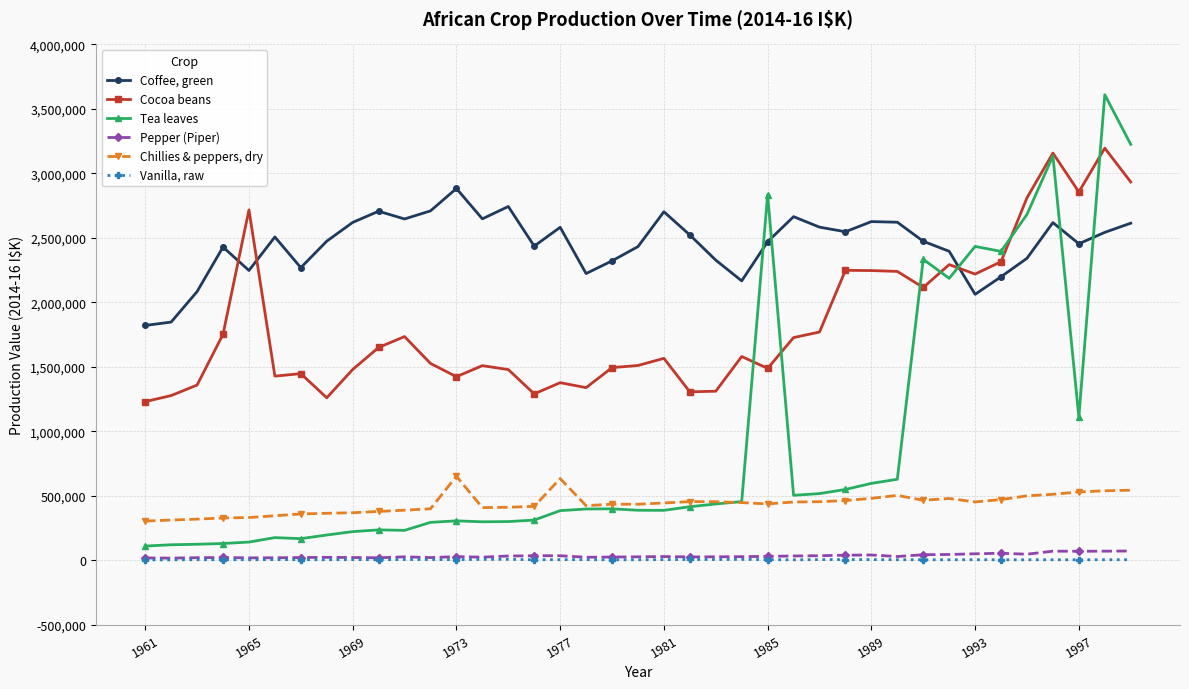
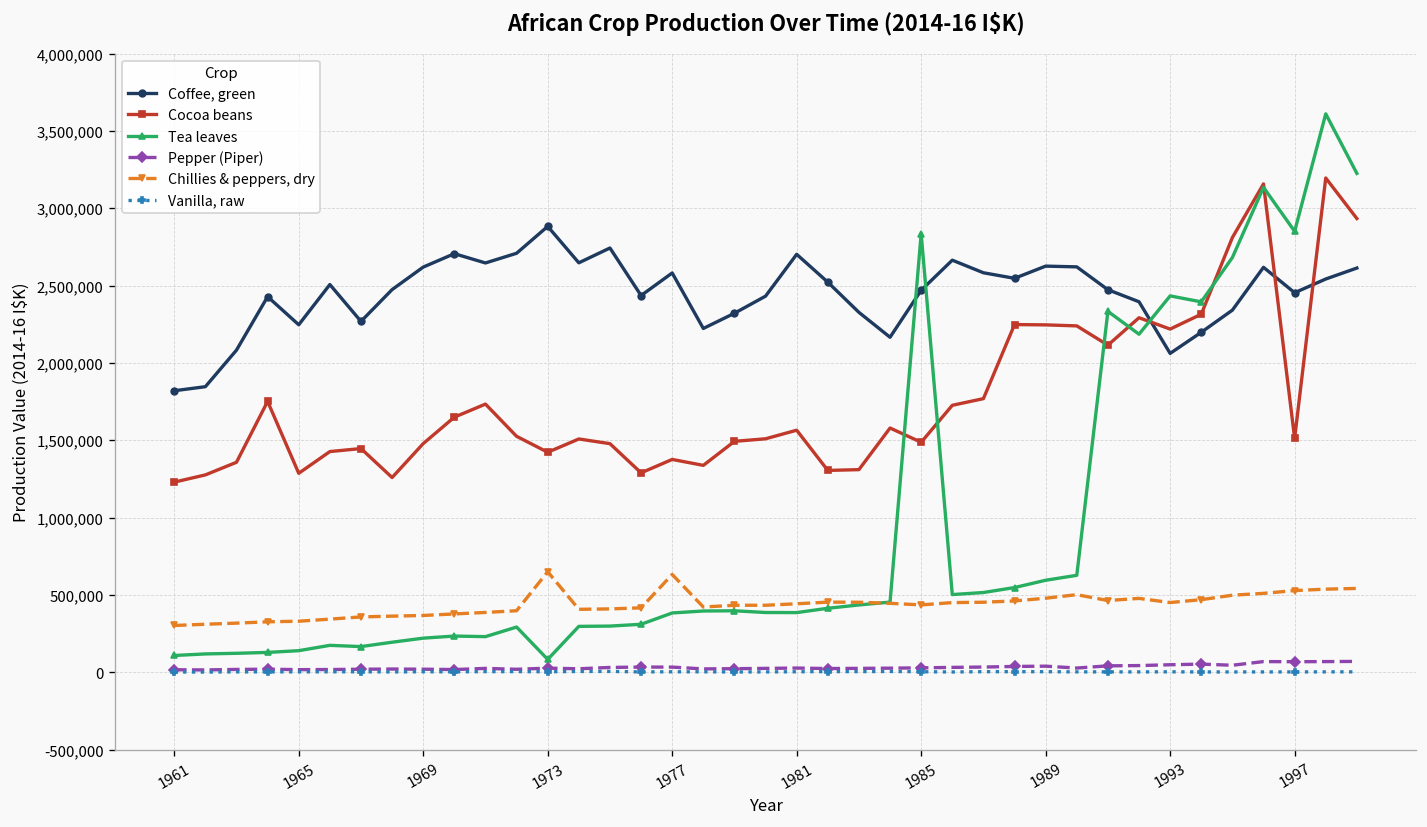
Cocoa beans, 1965: 2,720,000 -> 1,290,000
Tea leaves, 1973: 300,000 -> 80,000
Cocoa beans, 1997: 2,860,000 -> 1,510,000
Tea leaves, 1997: 1,110,000 -> 2,850,000
